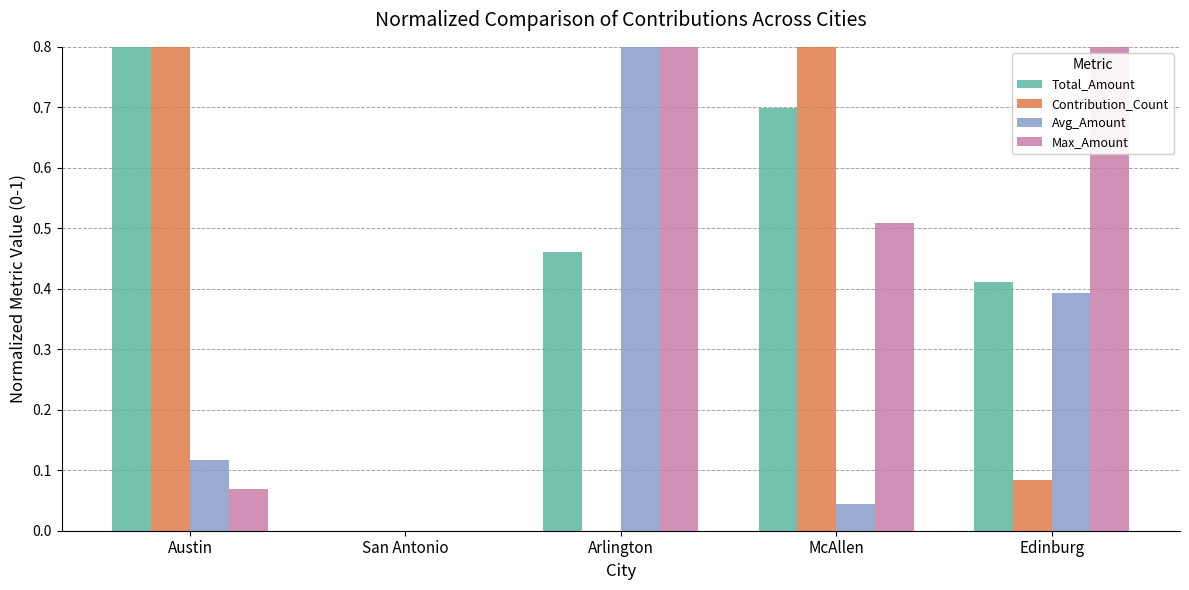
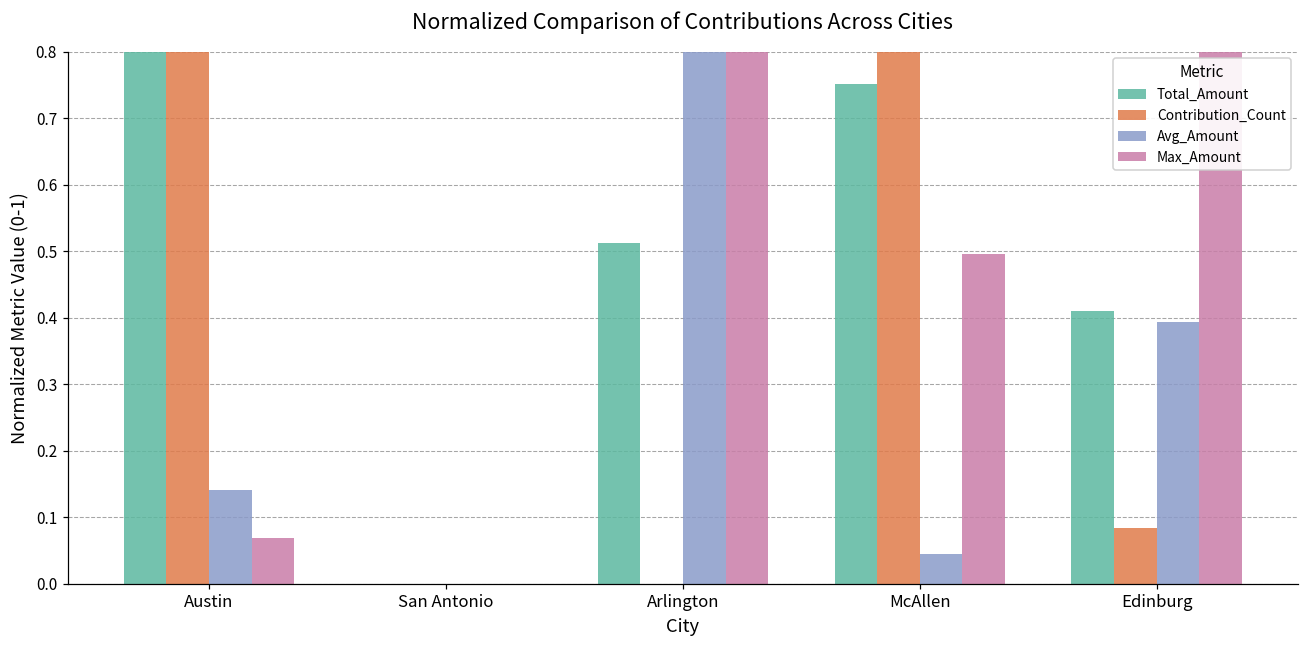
Avg_Amount, Austin: 0.12 -> 0.14
Total_Amount, Arlington: 0.46 -> 0.51
Total_Amount, McAllen: 0.70 -> 0.75
Max_Amount, McAllen: 0.51 -> 0.49
